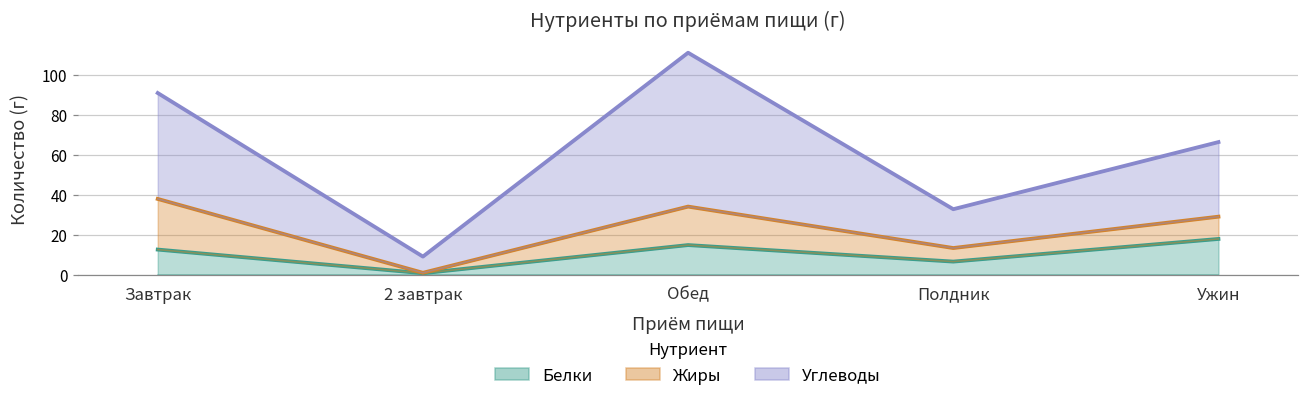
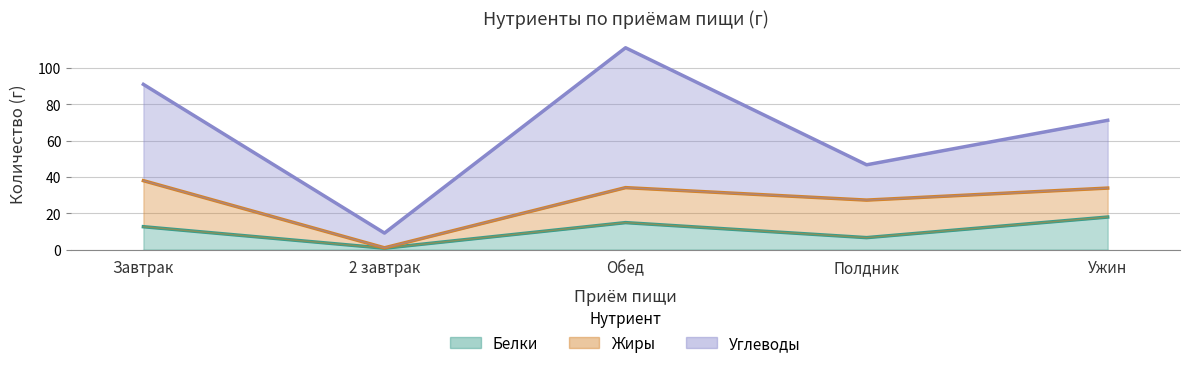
Жиры, Полдник: 7 -> 21
Жиры, Ужин: 11 -> 16
